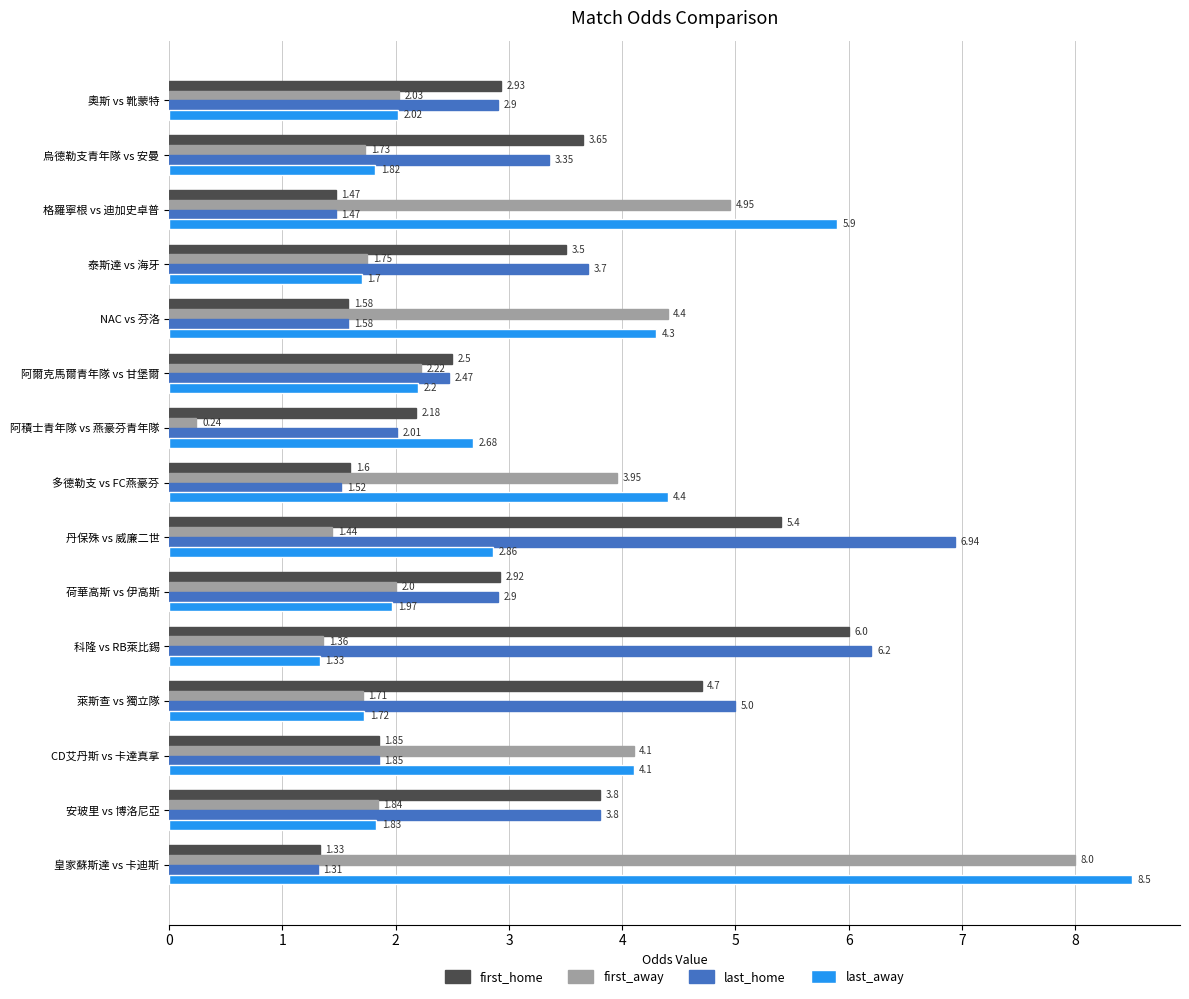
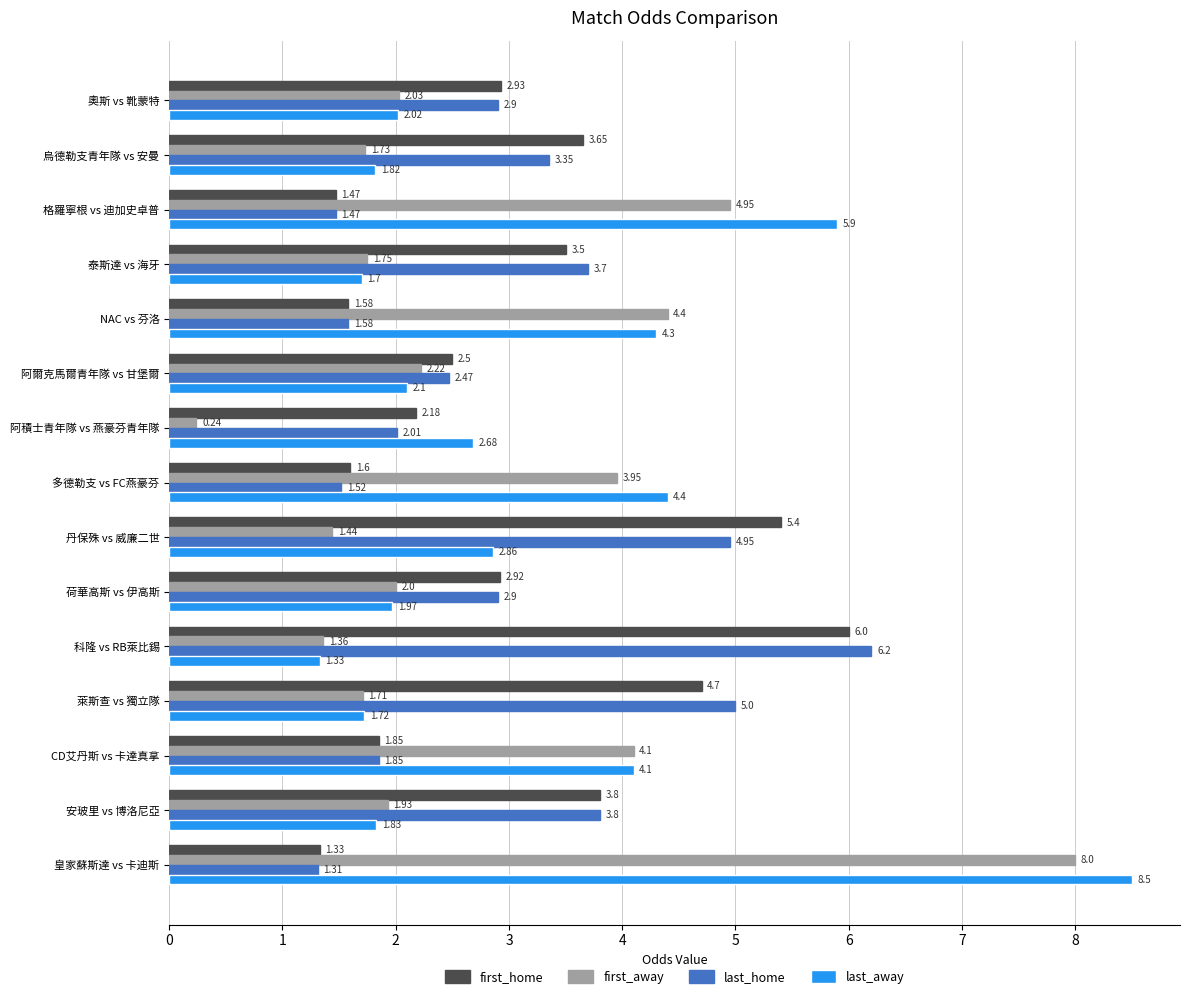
last_away, 阿爾克馬爾青年隊 vs 甘堡爾: 2.2 -> 2.1
last_home, 丹保殊 vs 威廉二世: 6.94 -> 4.95
first_away, 安玻里 vs 博洛尼亞: 1.84 -> 1.93
